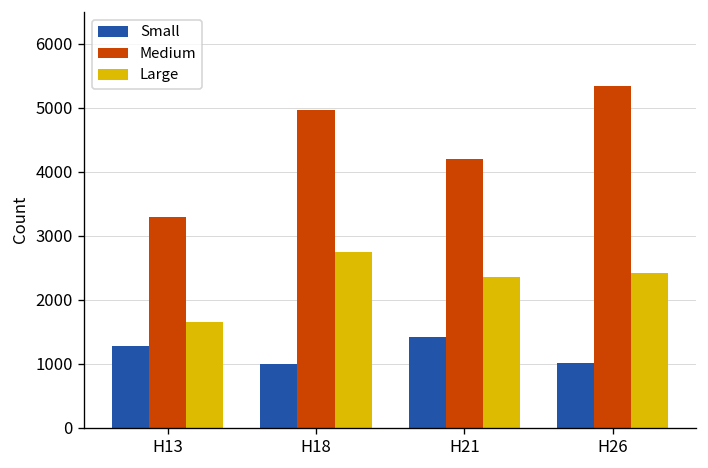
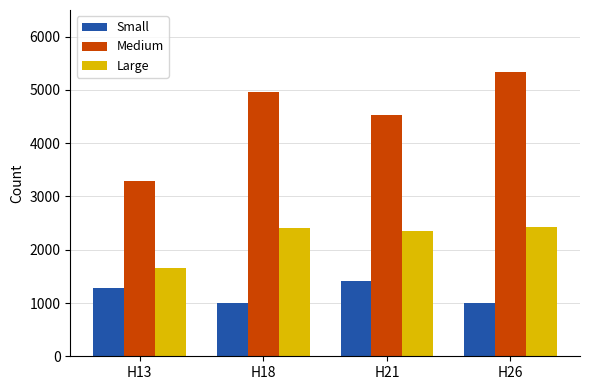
Large, H18: 2700 -> 2400
Medium, H21: 4200 -> 4500
